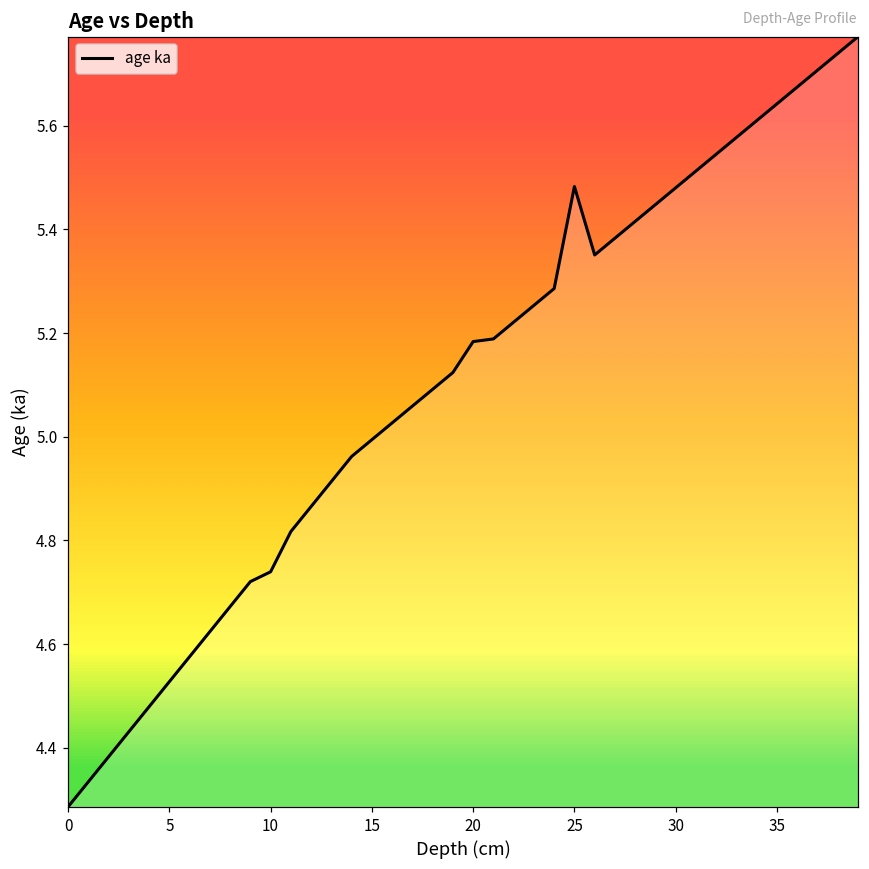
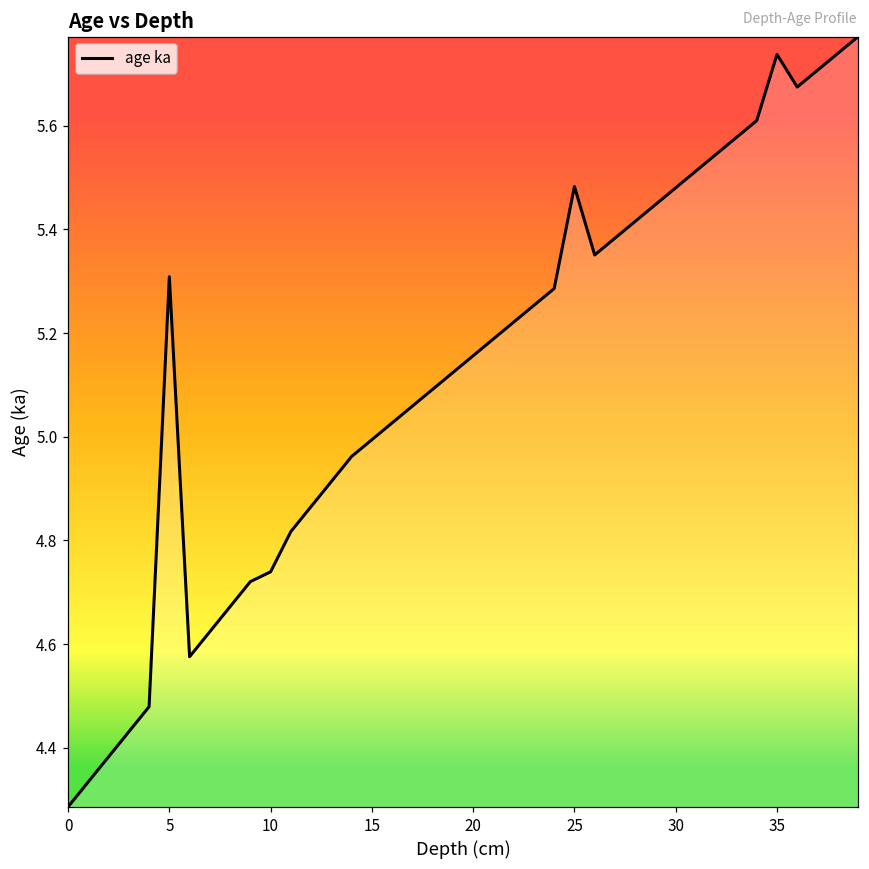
5: 4.53 -> 5.31
20: 5.18 -> 5.16
35: 5.64 -> 5.74
